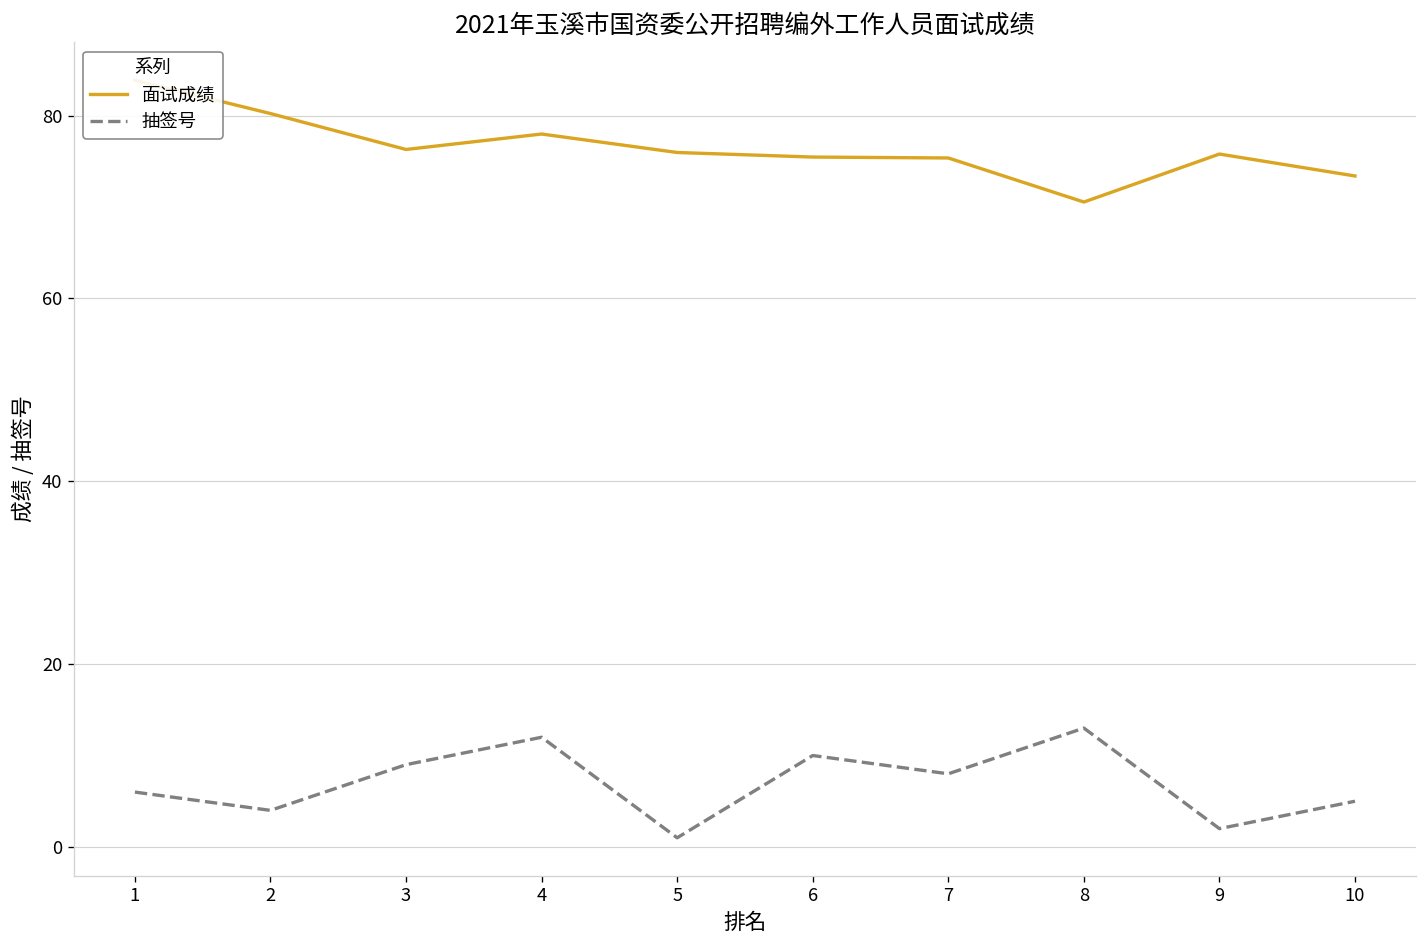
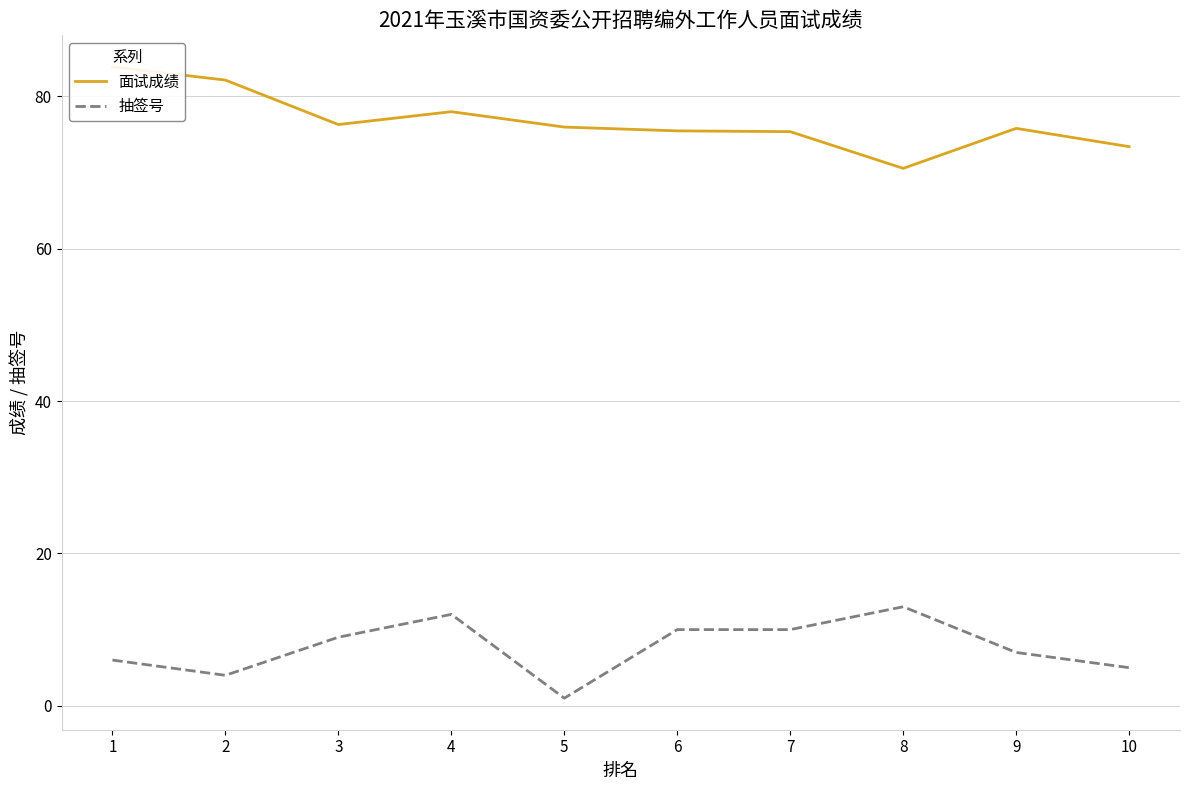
面试成绩, 2: 80 -> 82
抽签号, 7: 8 -> 10
抽签号, 9: 2 -> 7
